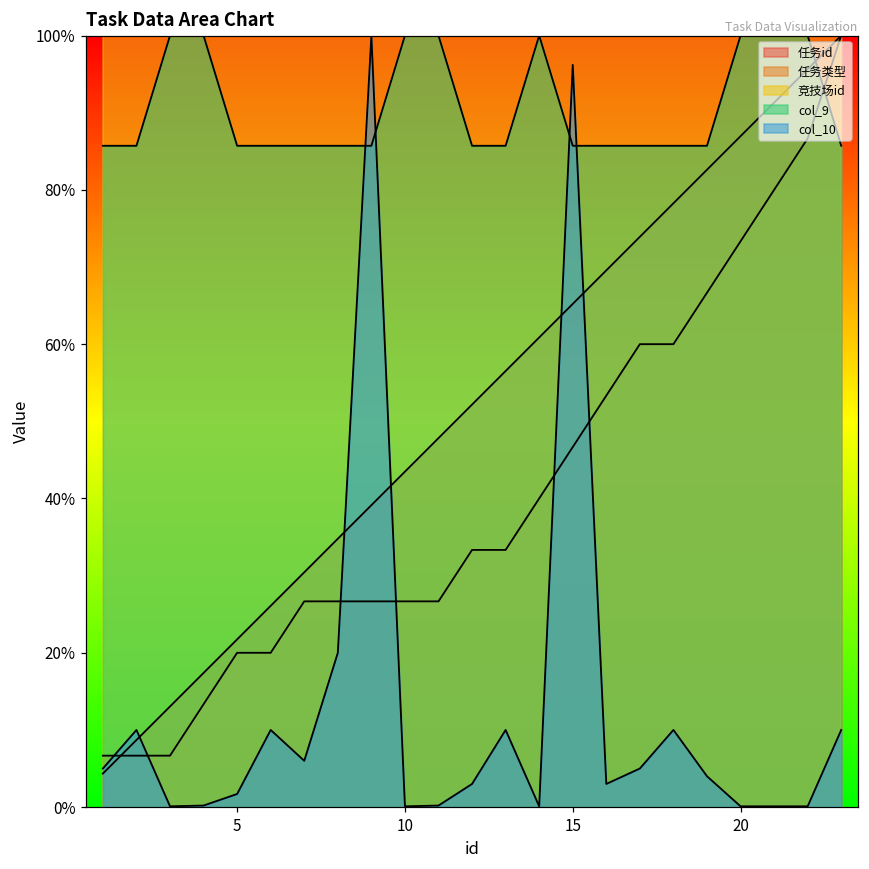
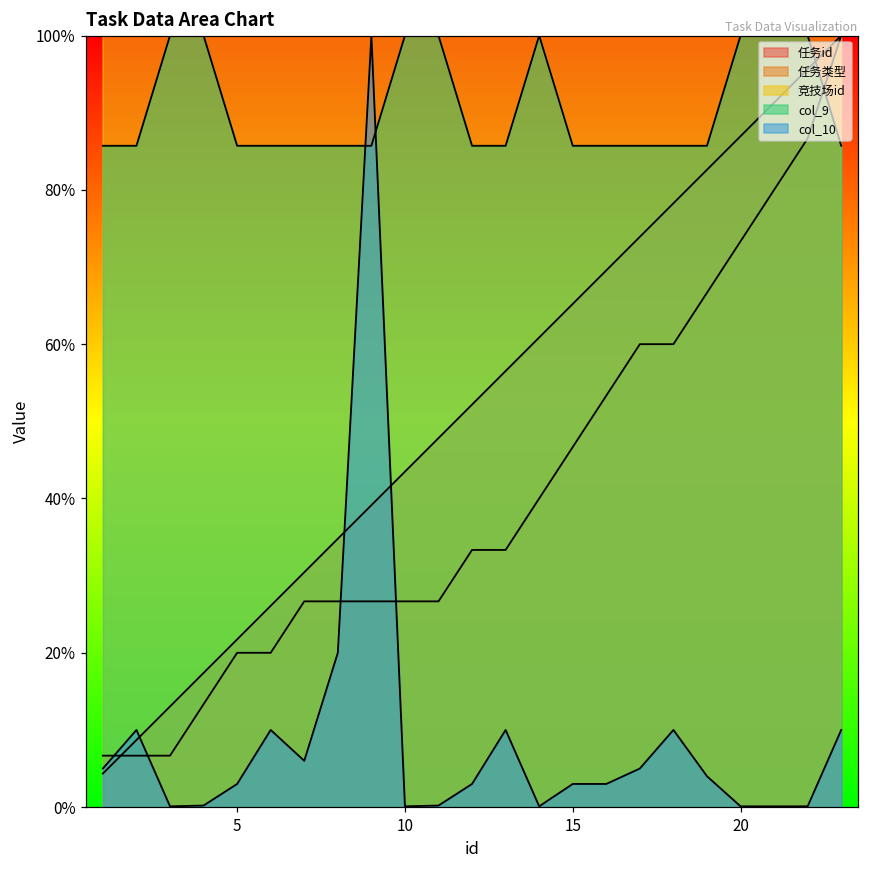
col_10, 5: 2% -> 3%
col_10, 15: 96% -> 3%
